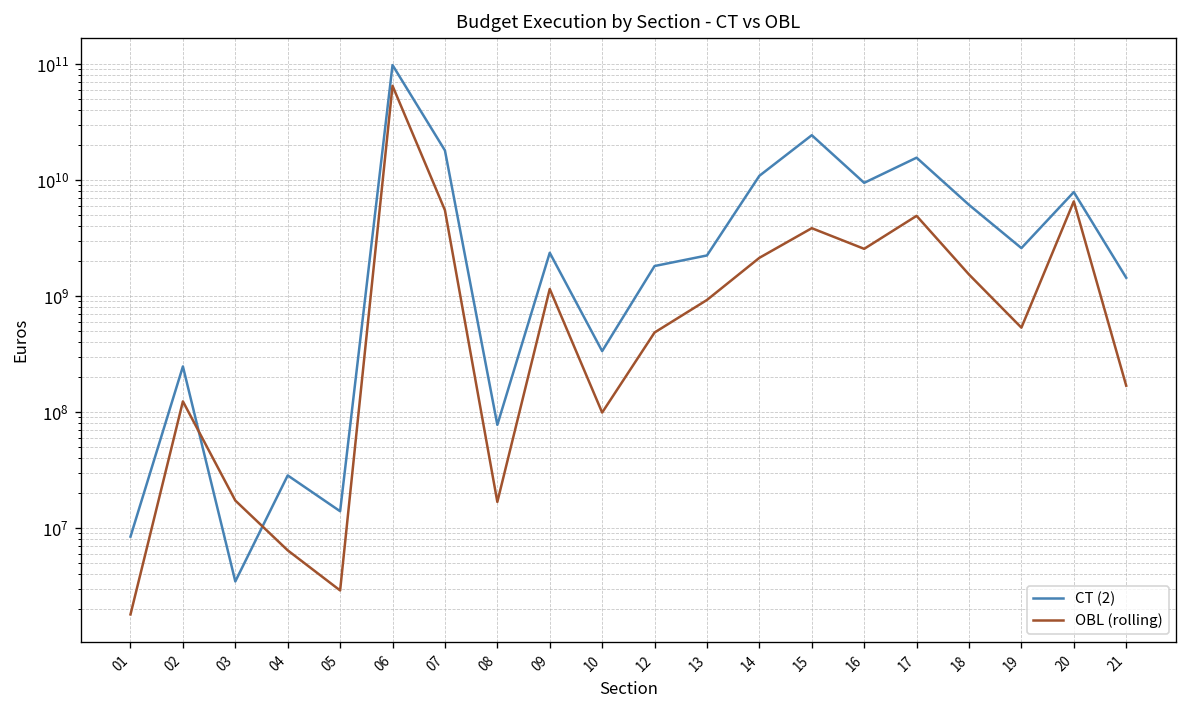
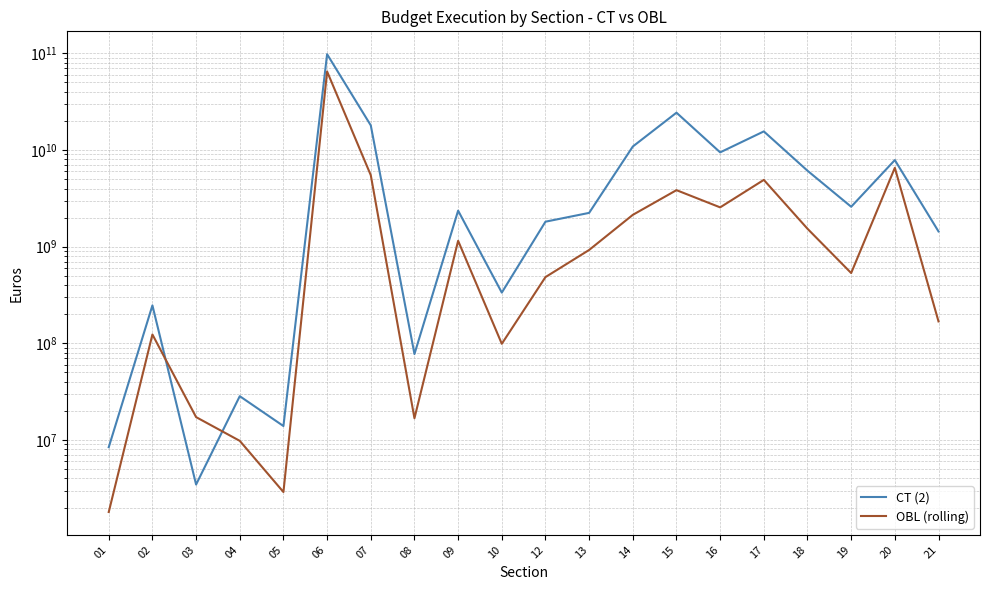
OBL (rolling), 04: 6000000 -> 10000000
